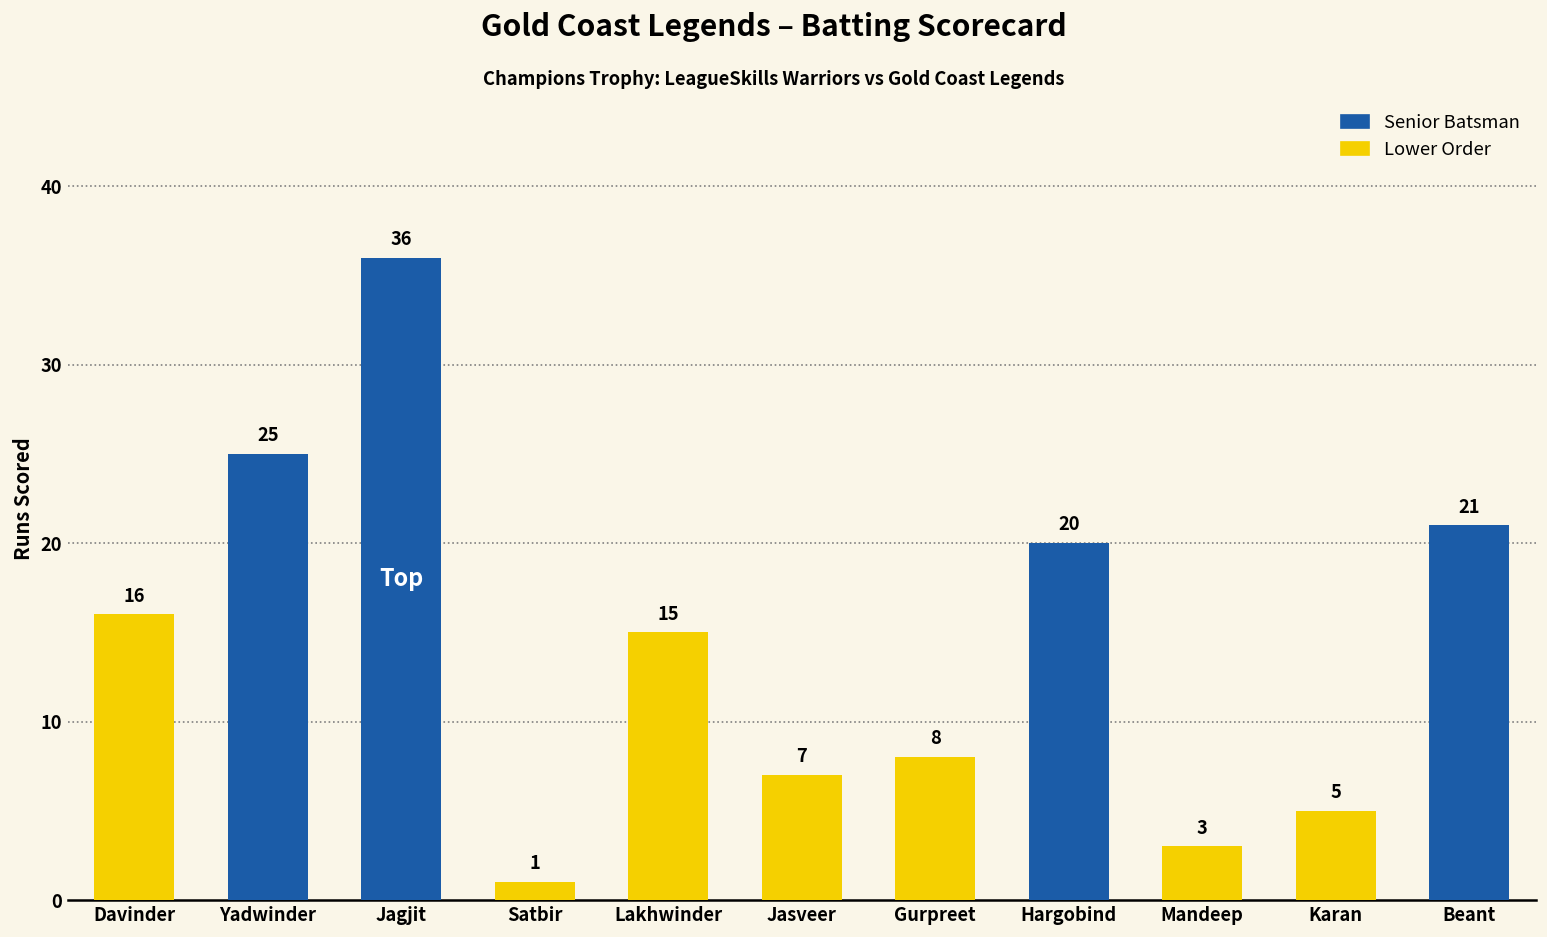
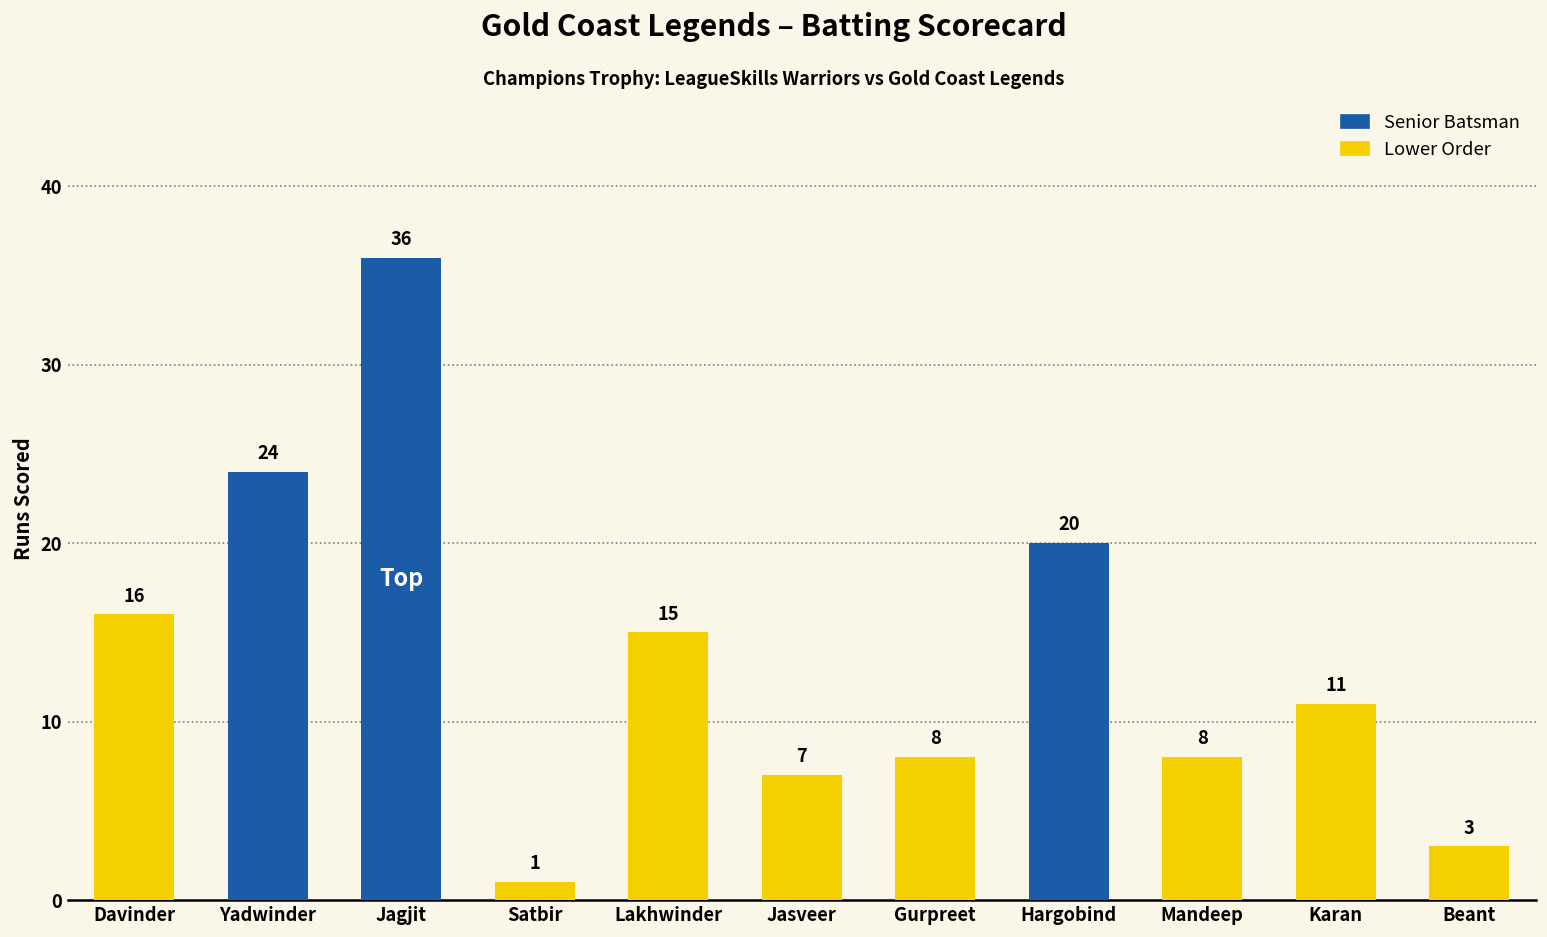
Yadwinder: 25 -> 24
Mandeep: 3 -> 8
Karan: 5 -> 11
Beant: 21 -> 3
